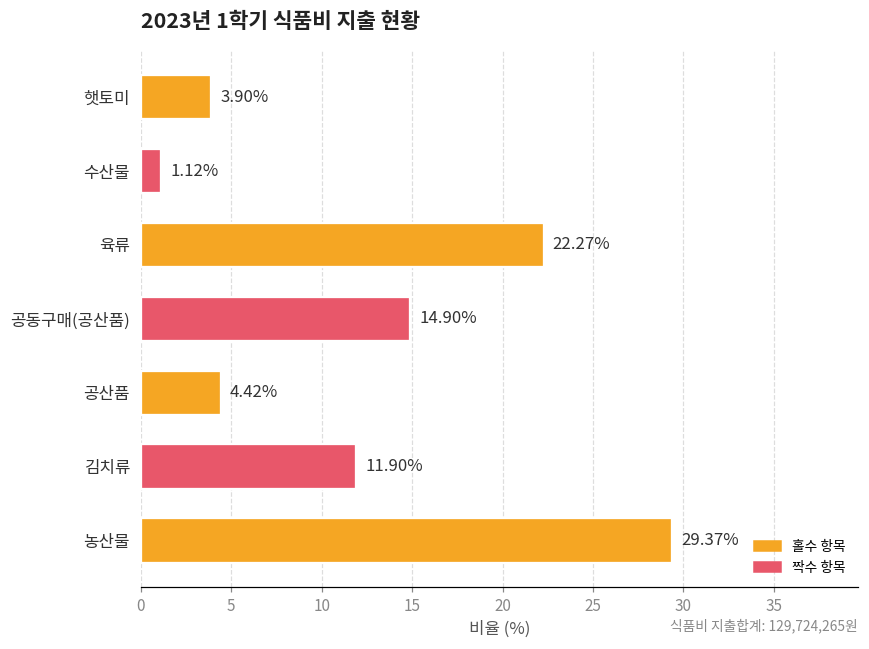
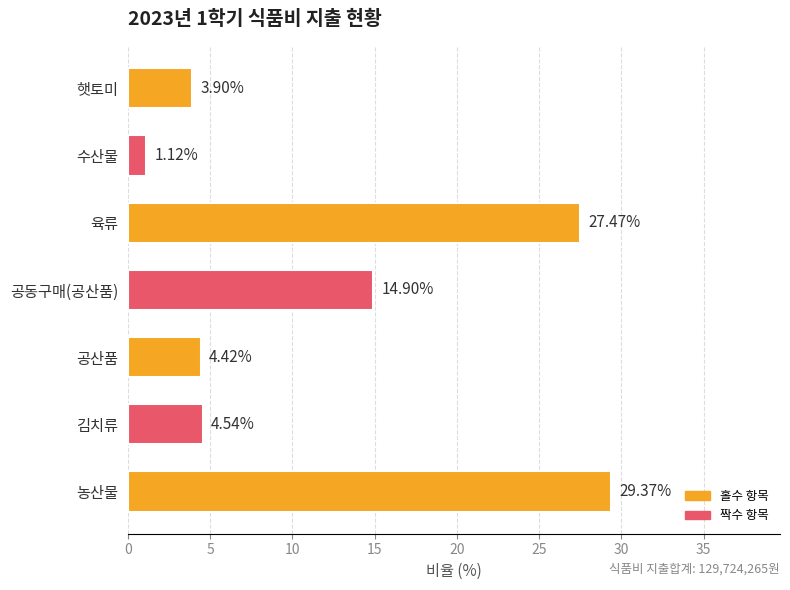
육류: 22.27% -> 27.47%
김치류: 11.90% -> 4.54%
